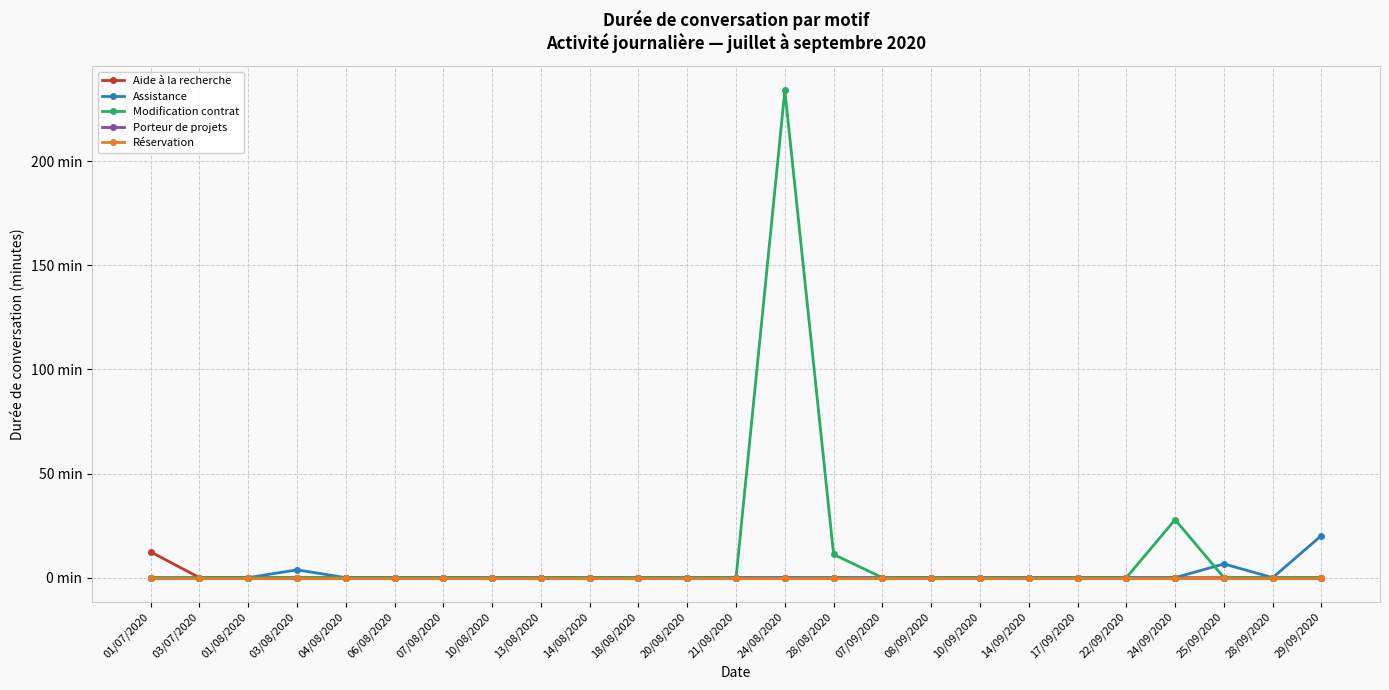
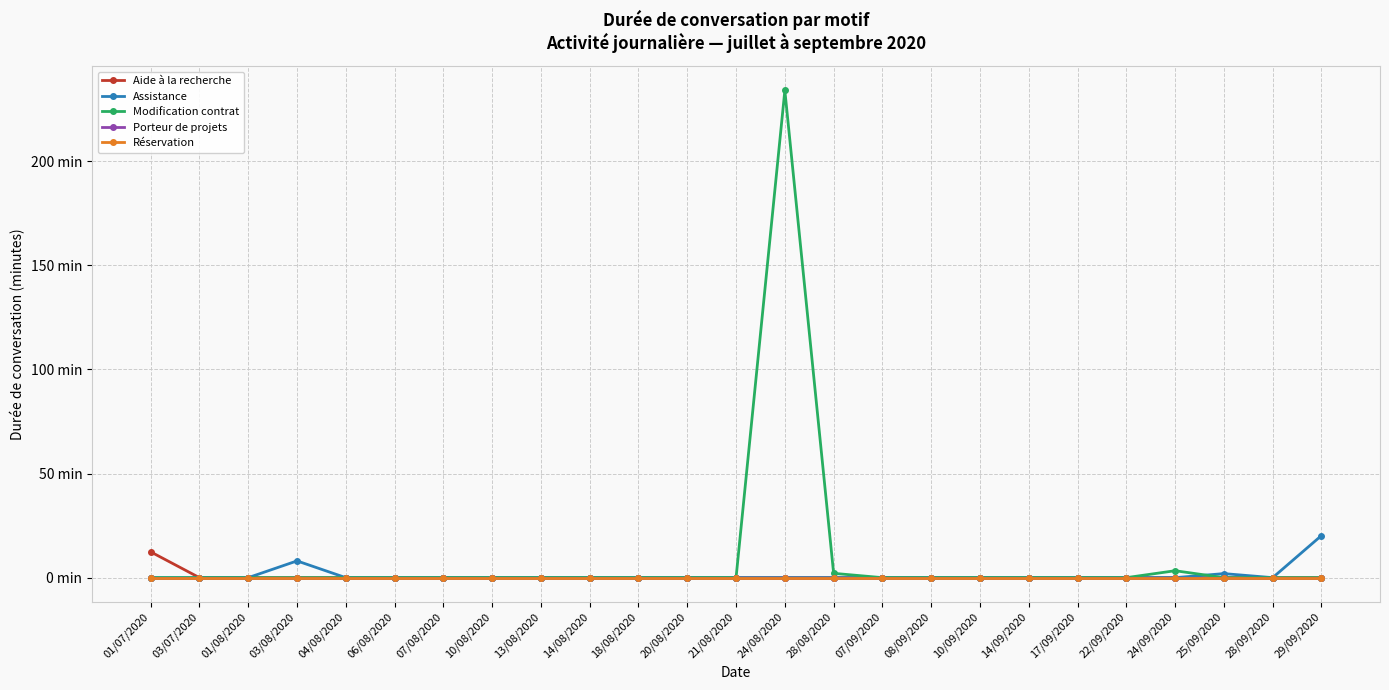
Assistance, 03/08/2020: 4 min -> 8 min
Modification contrat, 28/08/2020: 11 min -> 2 min
Modification contrat, 24/09/2020: 28 min -> 3 min
Assistance, 25/09/2020: 7 min -> 2 min
